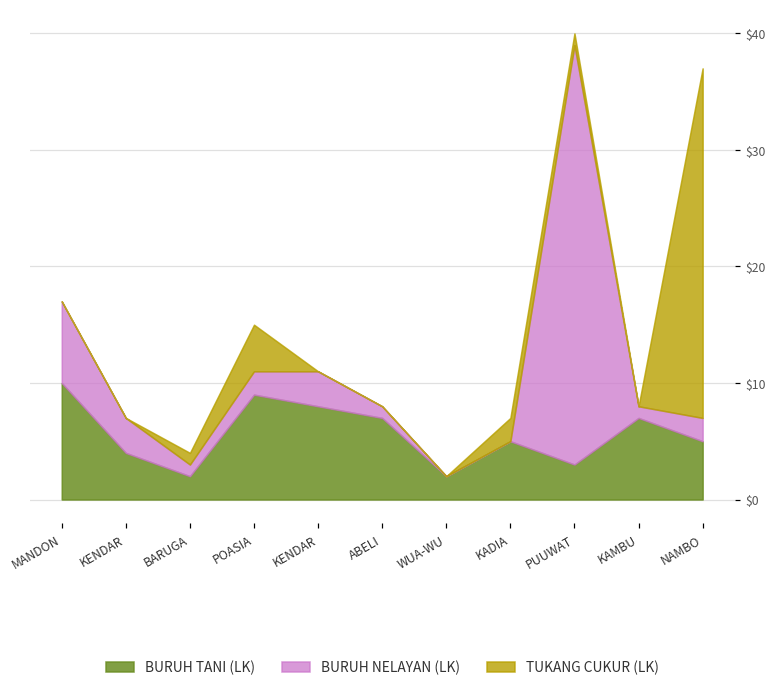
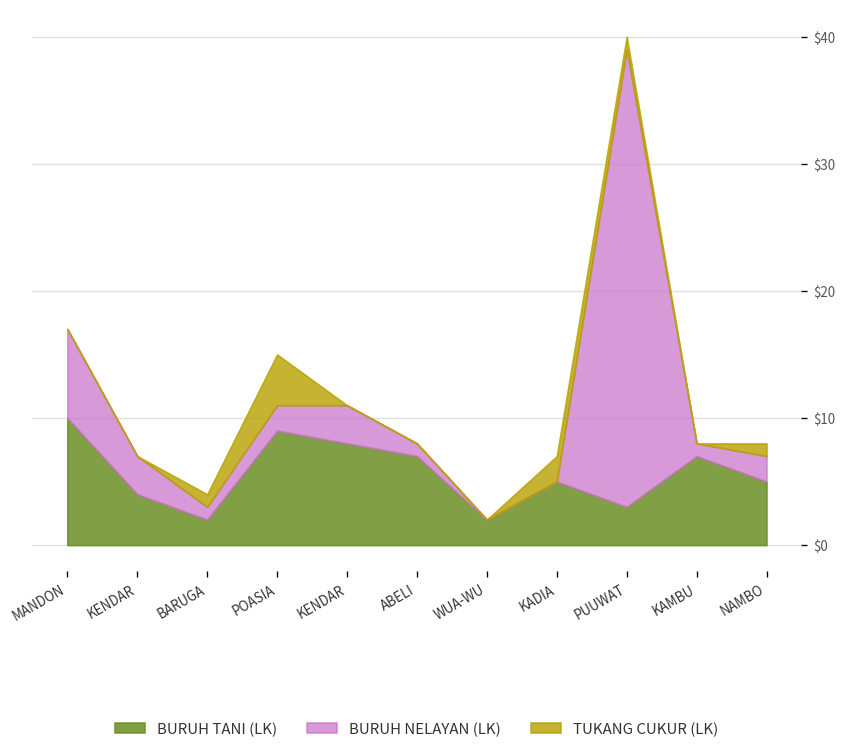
TUKANG CUKUR (LK), NAMBO: $30 -> $1
